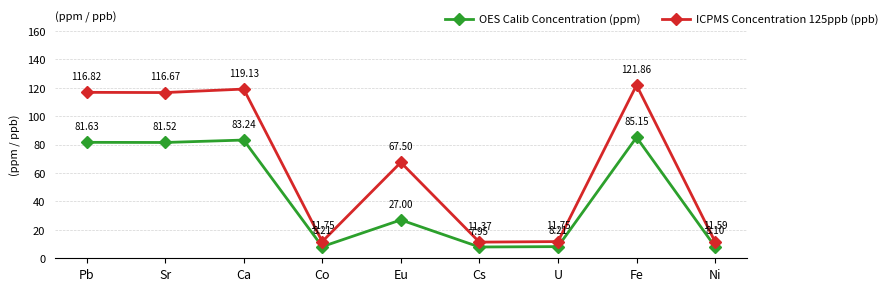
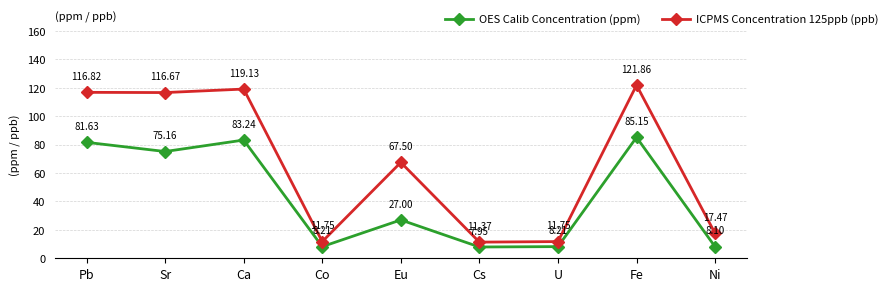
OES Calib Concentration (ppm), Sr: 81.52 -> 75.16
ICPMS Concentration 125ppb (ppb), Ni: 11.59 -> 17.47
